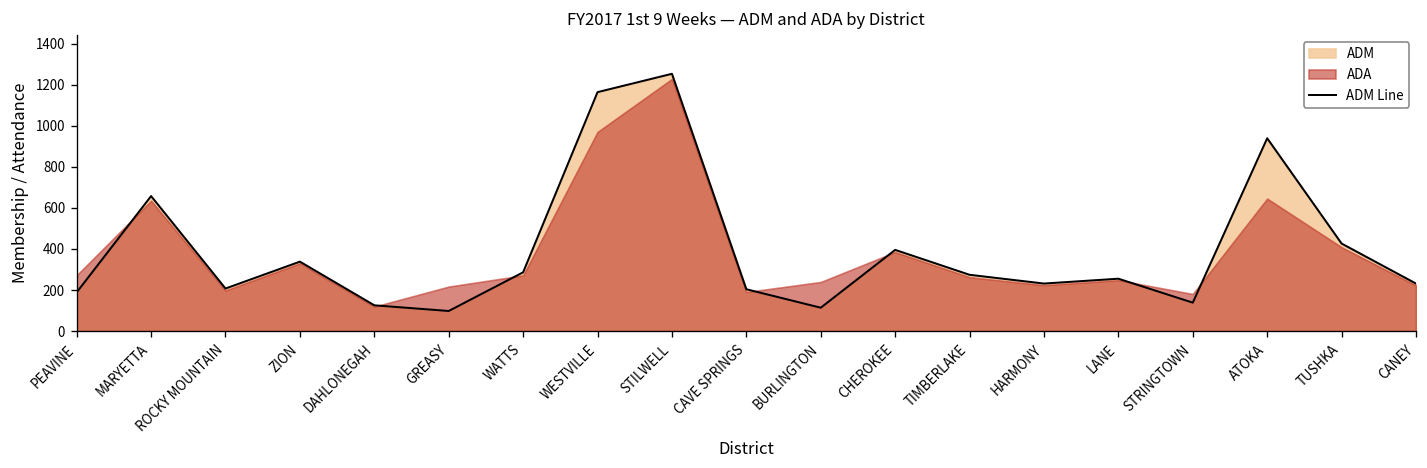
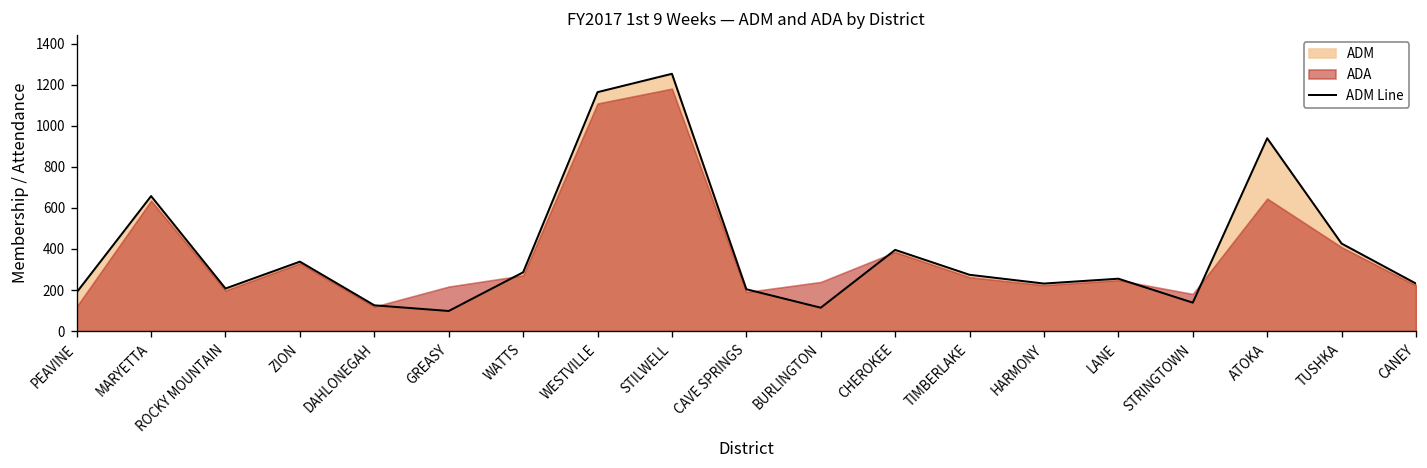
ADA, PEAVINE: 270 -> 120
ADA, WESTVILLE: 970 -> 1110
ADA, STILWELL: 1230 -> 1180
